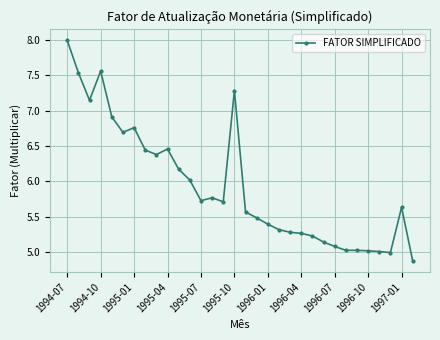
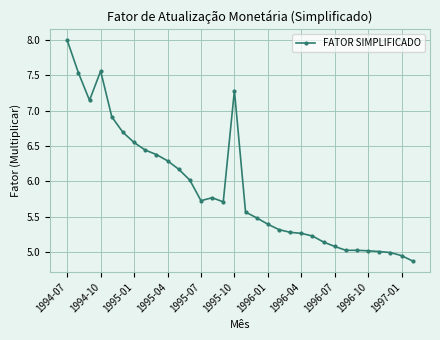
1995-01: 6.8 -> 6.6
1995-04: 6.5 -> 6.3
1997-01: 5.6 -> 4.9
